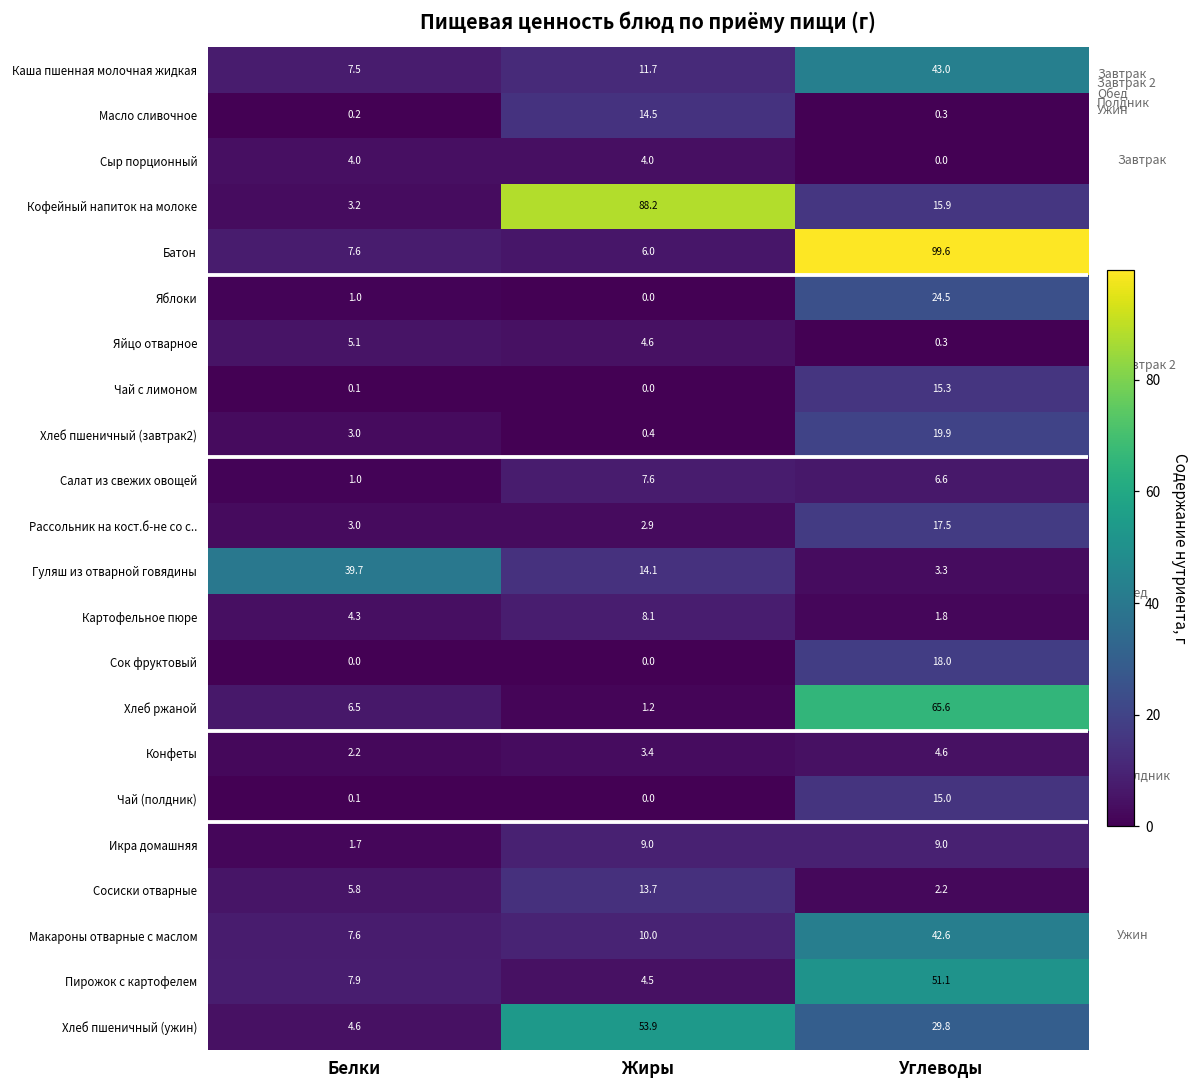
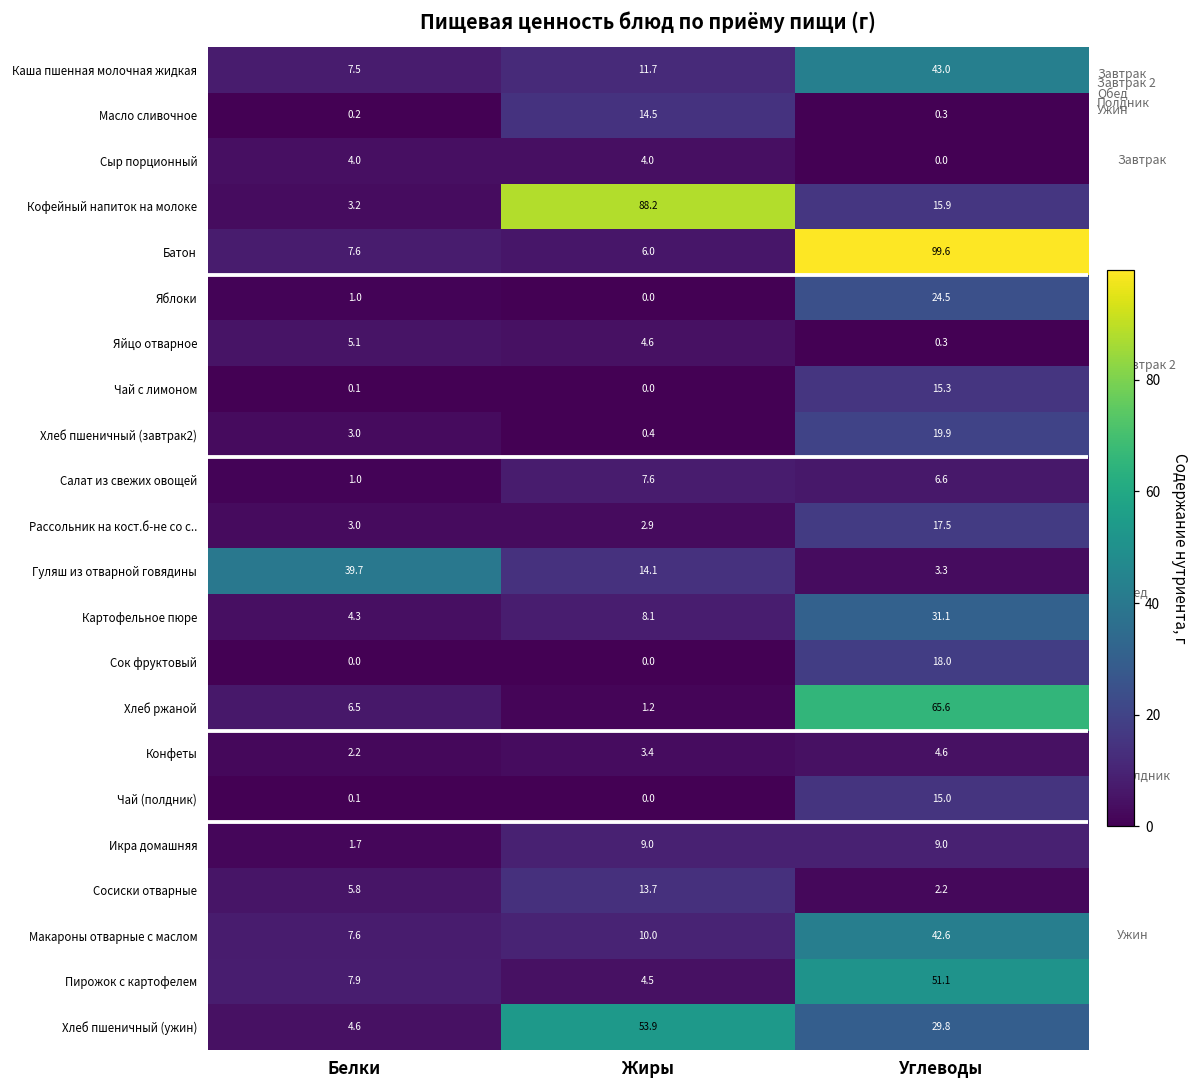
Картофельное пюре, Углеводы: 1.8 -> 31.1
